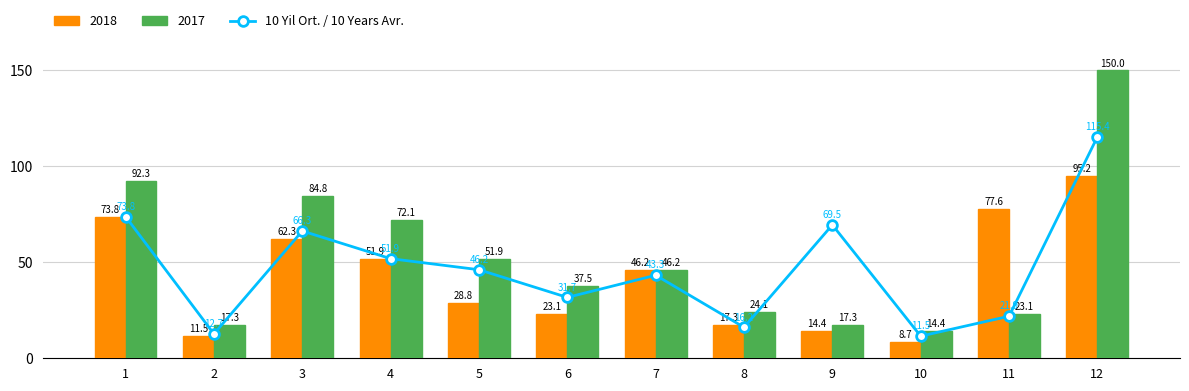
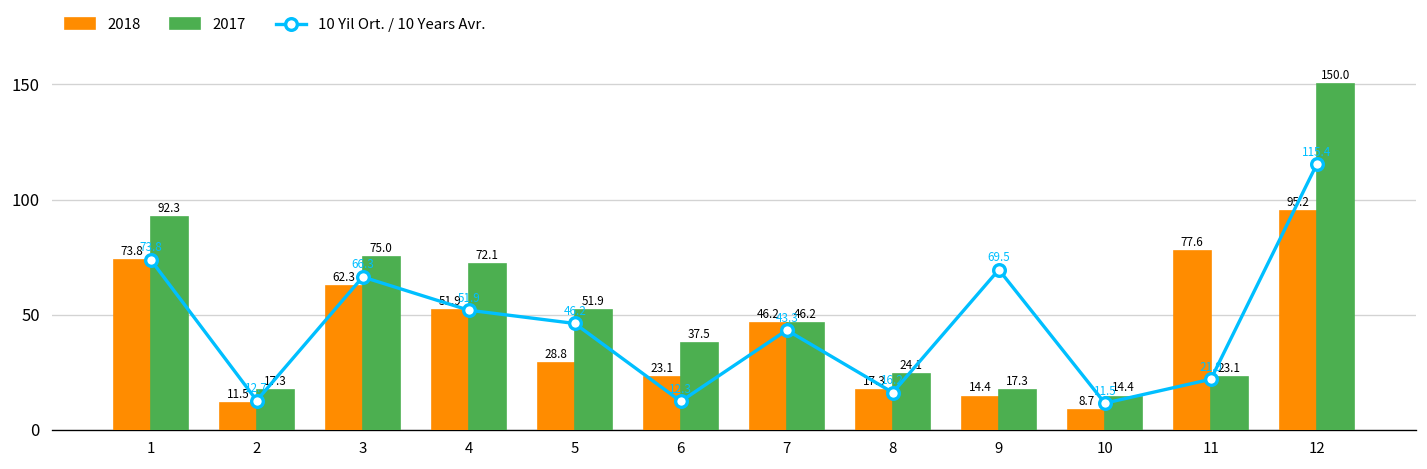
2017, 3: 84.8 -> 75.0
10 Yil Ort. / 10 Years Avr., 6: 31.7 -> 12.3
